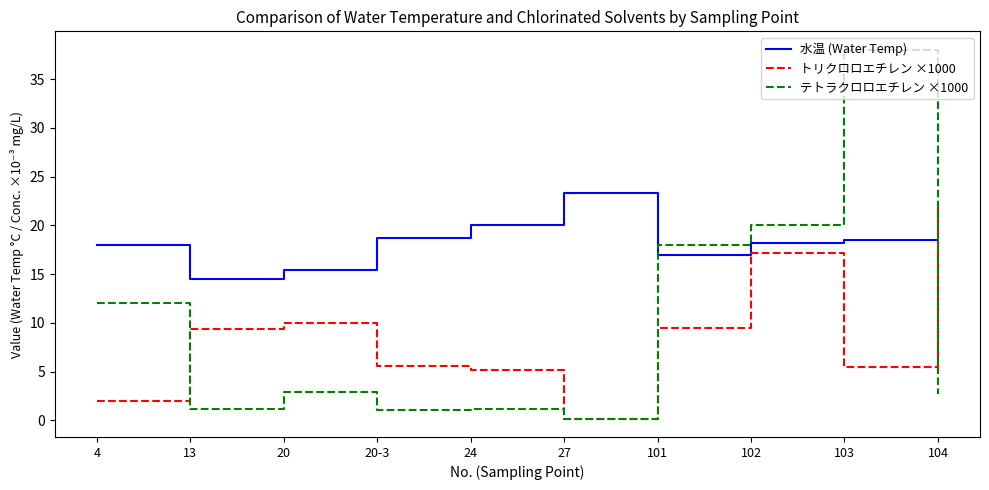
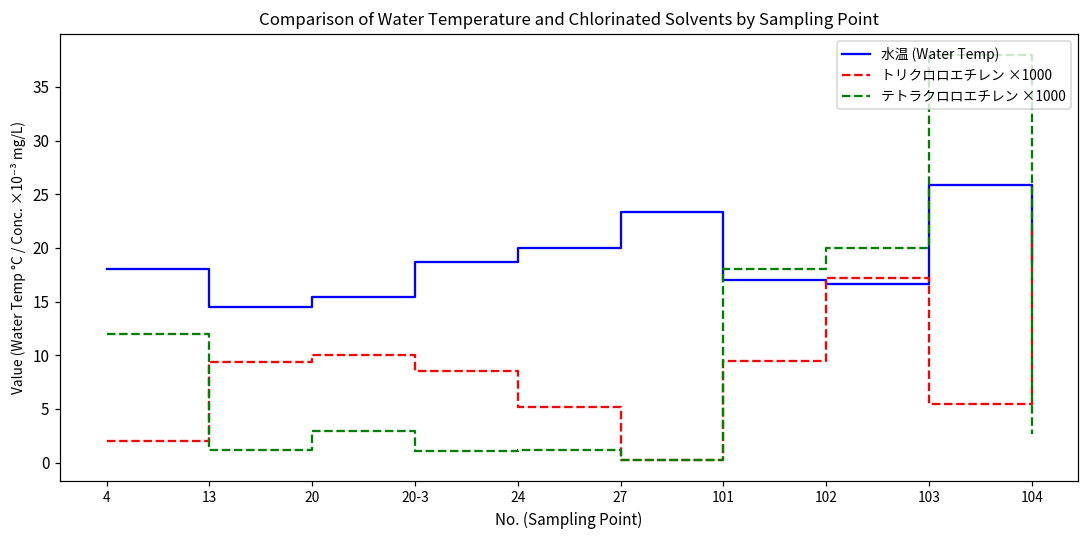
トリクロロエチレン ×1000, 20-3: 6 -> 9
水温 (Water Temp), 102: 18 -> 17
水温 (Water Temp), 103: 19 -> 26
